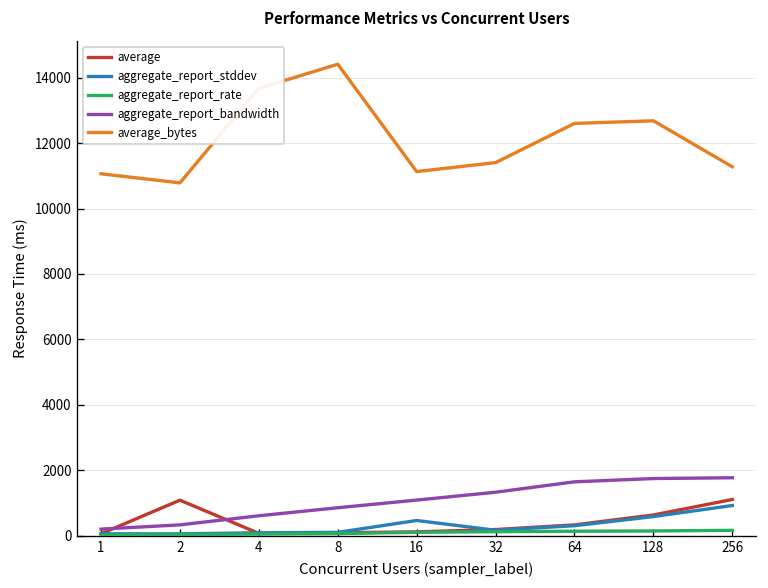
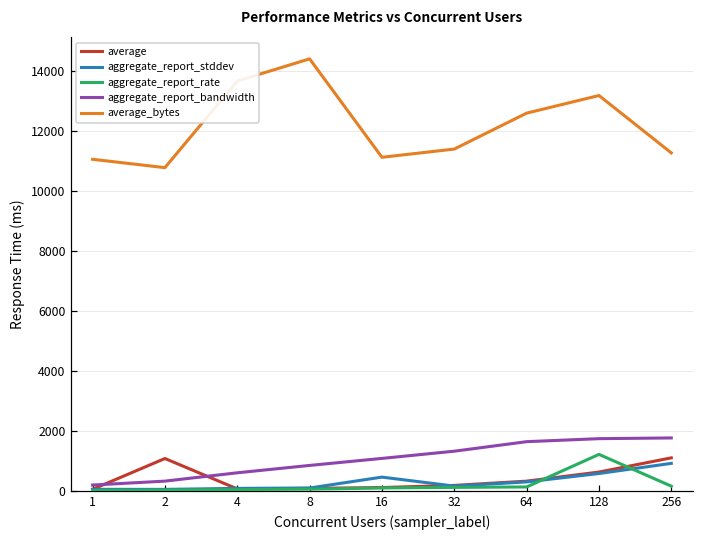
aggregate_report_rate, 128: 100 -> 1200
average_bytes, 128: 12700 -> 13200
